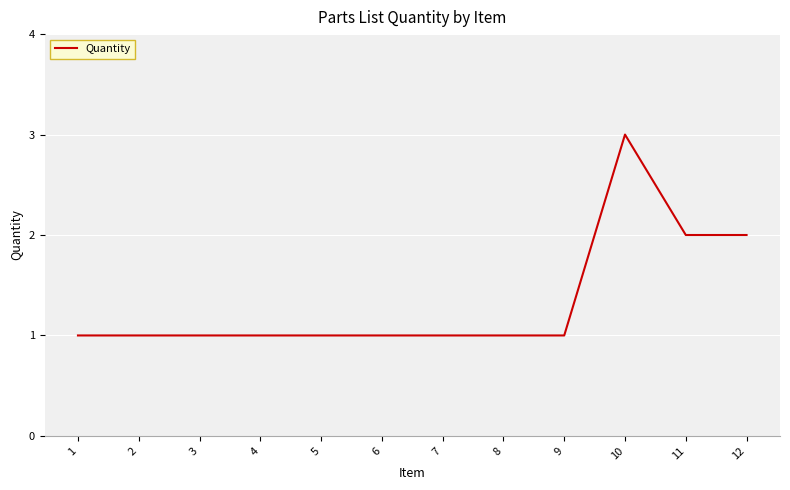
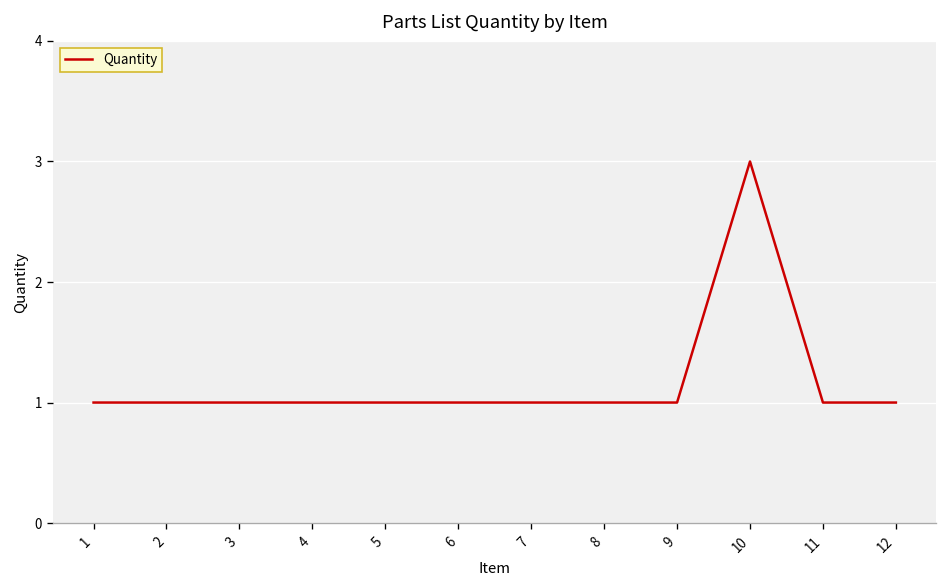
11: 2 -> 1
12: 2 -> 1
